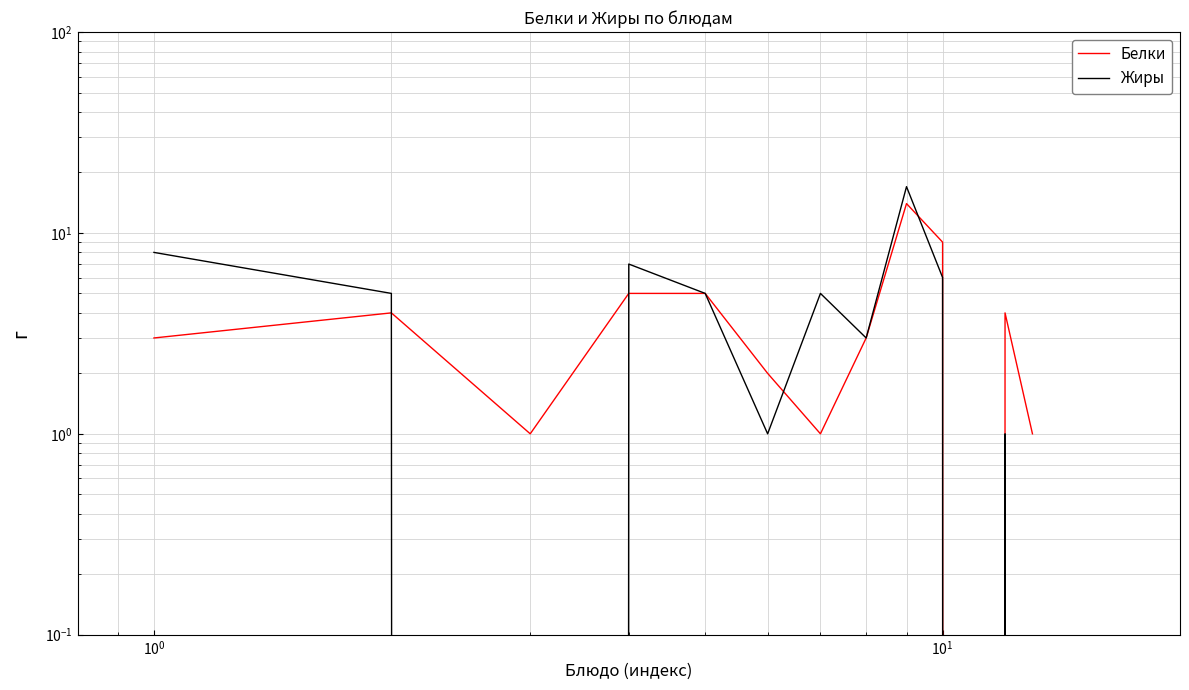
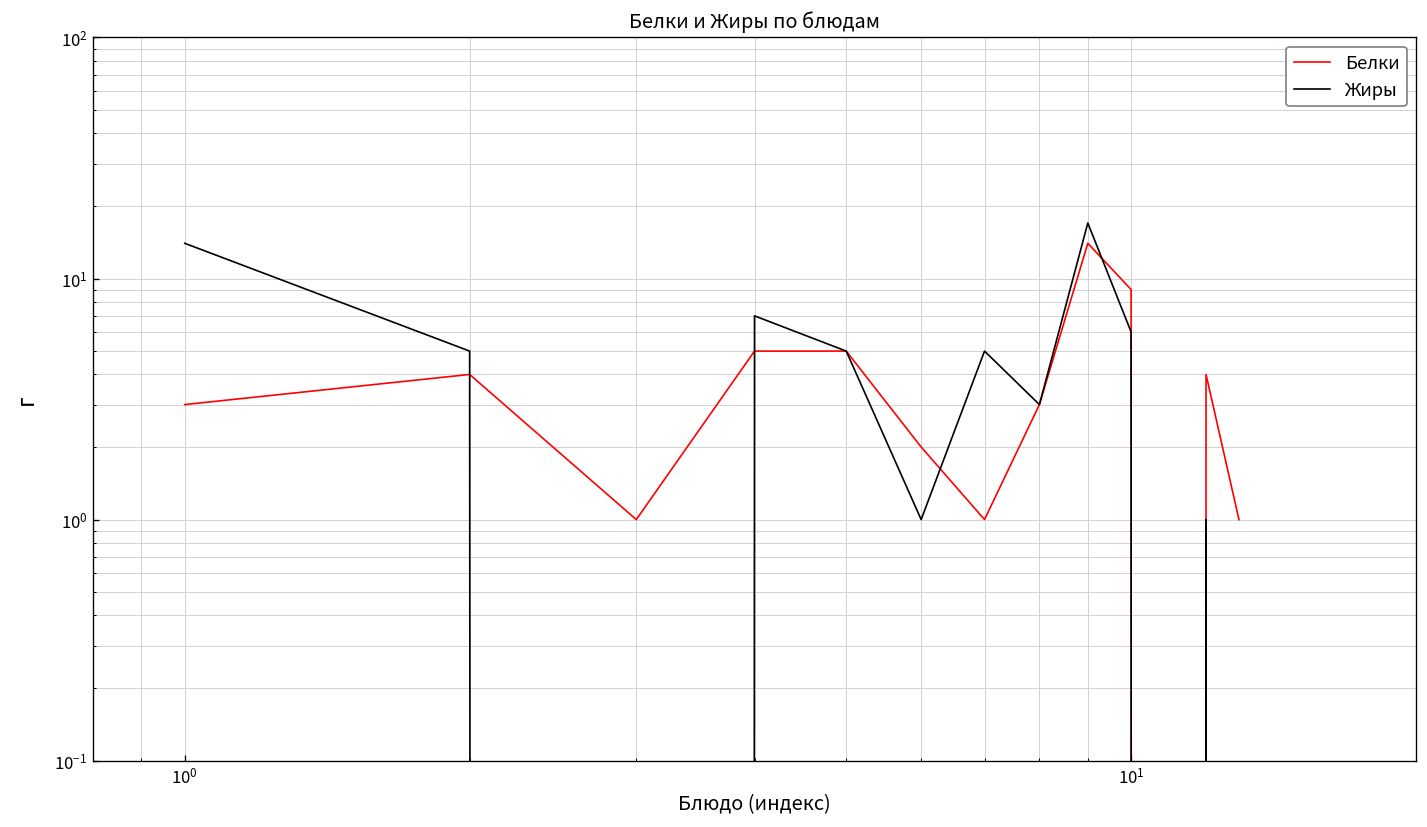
Жиры, 10^0: 8 -> 14
